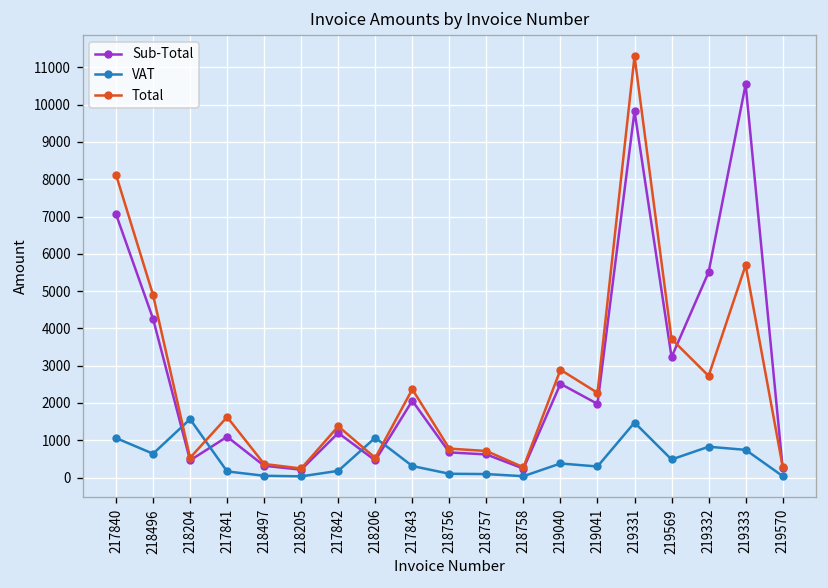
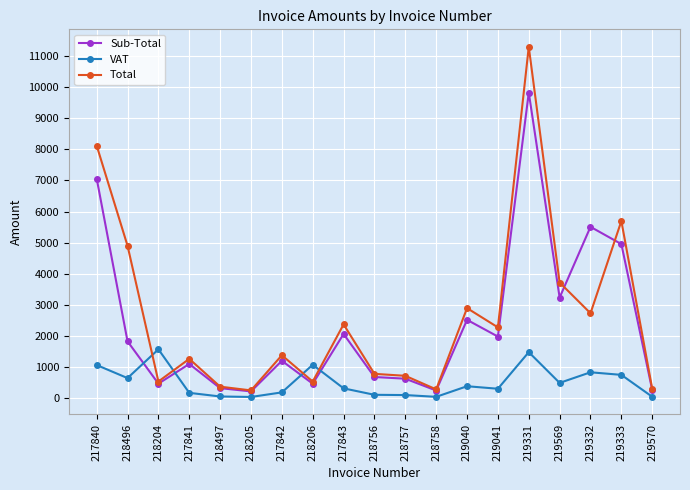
Sub-Total, 218496: 4300 -> 1800
Total, 217841: 1600 -> 1300
Sub-Total, 219333: 10500 -> 5000
